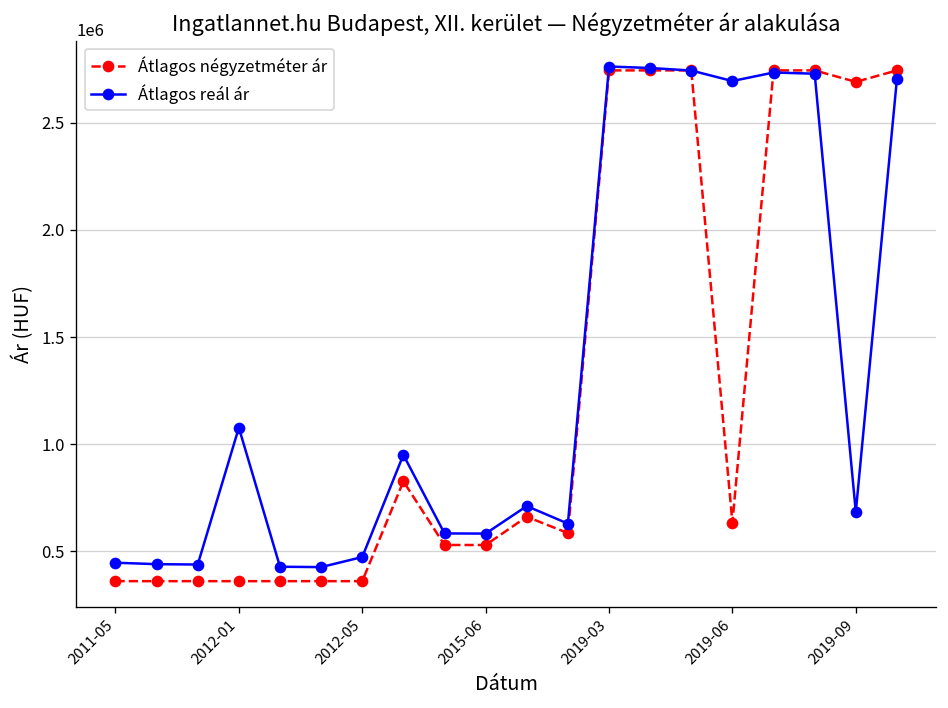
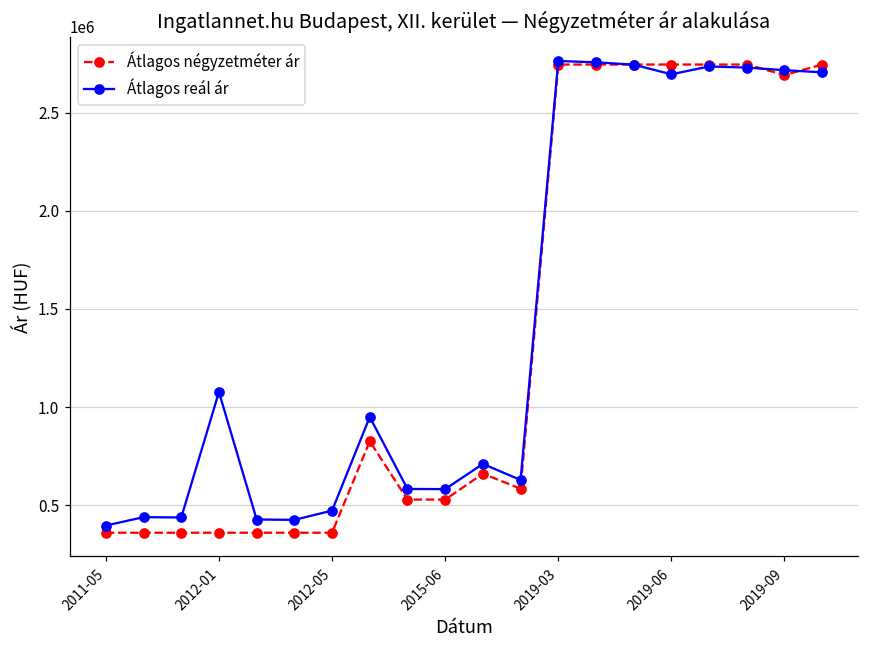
Átlagos reál ár, 2011-05: 450000 -> 400000
Átlagos négyzetméter ár, 2019-06: 630000 -> 2750000
Átlagos reál ár, 2019-09: 680000 -> 2720000
